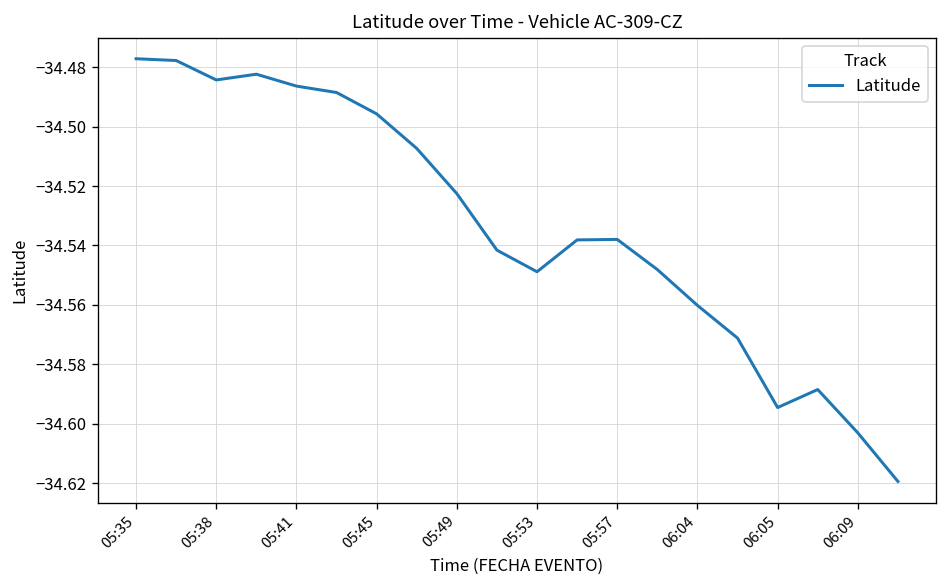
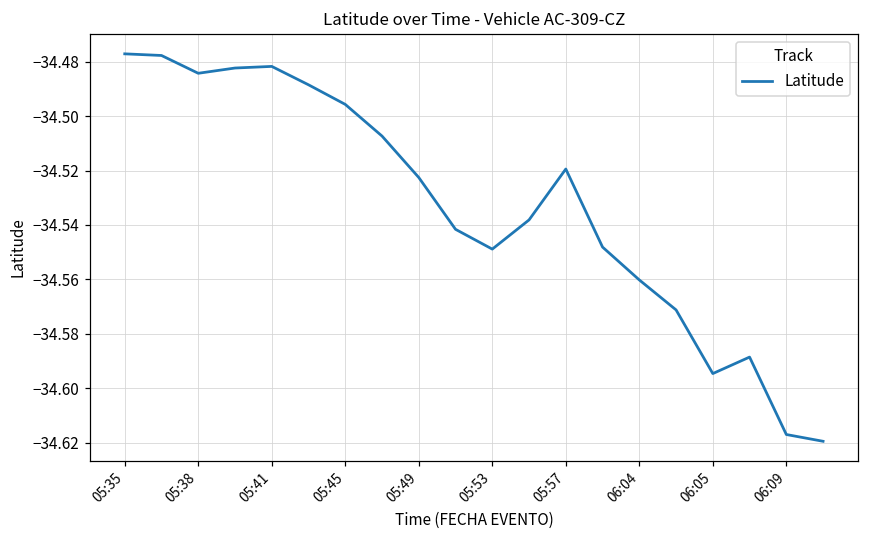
05:41: -34.486 -> -34.482
05:57: -34.538 -> -34.519
06:09: -34.603 -> -34.617
